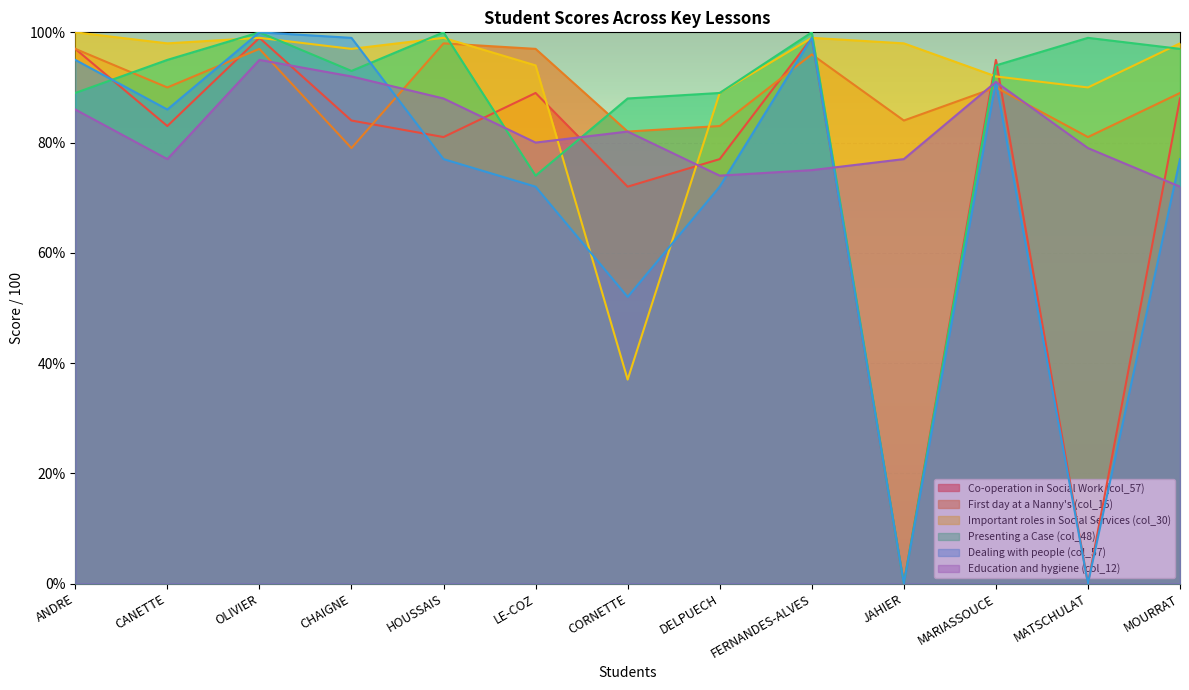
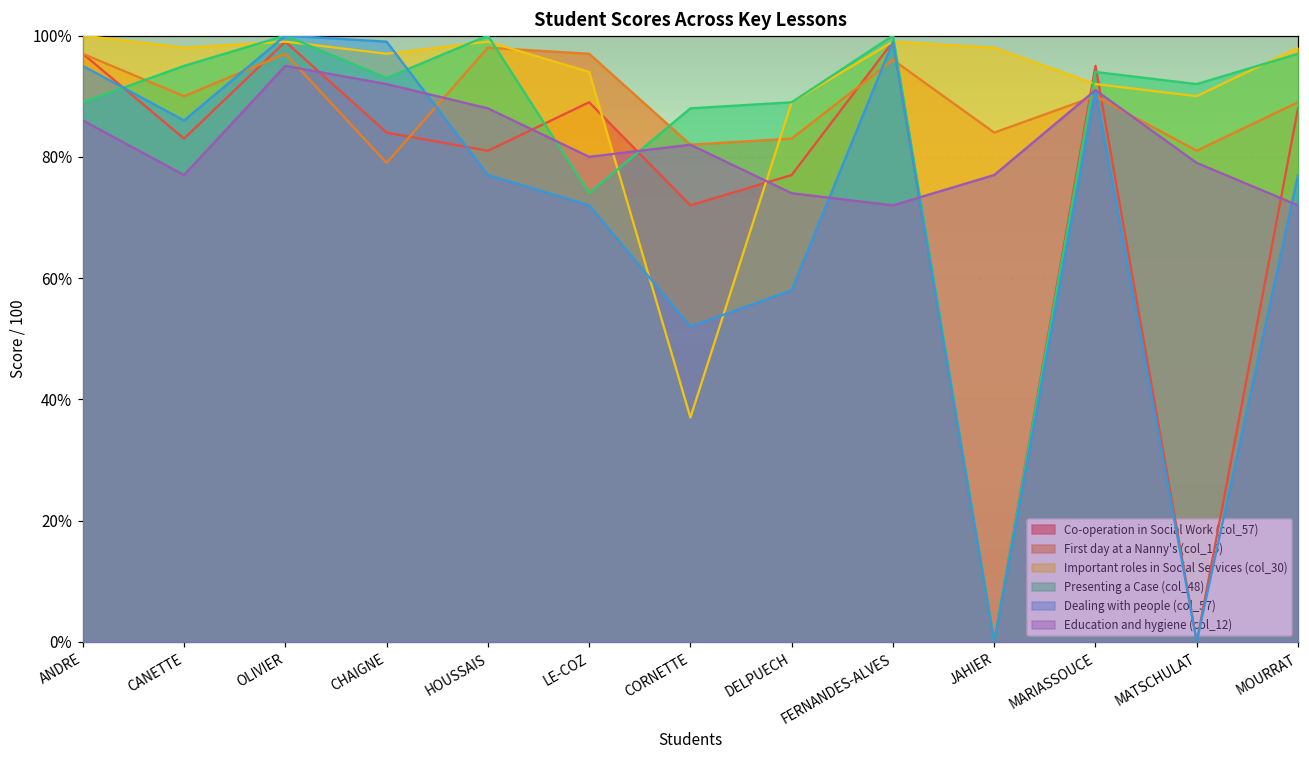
Dealing with people (col_57), DELPUECH: 72% -> 58%
Education and hygiene (col_12), FERNANDES-ALVES: 75% -> 72%
Presenting a Case (col_48), MATSCHULAT: 99% -> 92%
